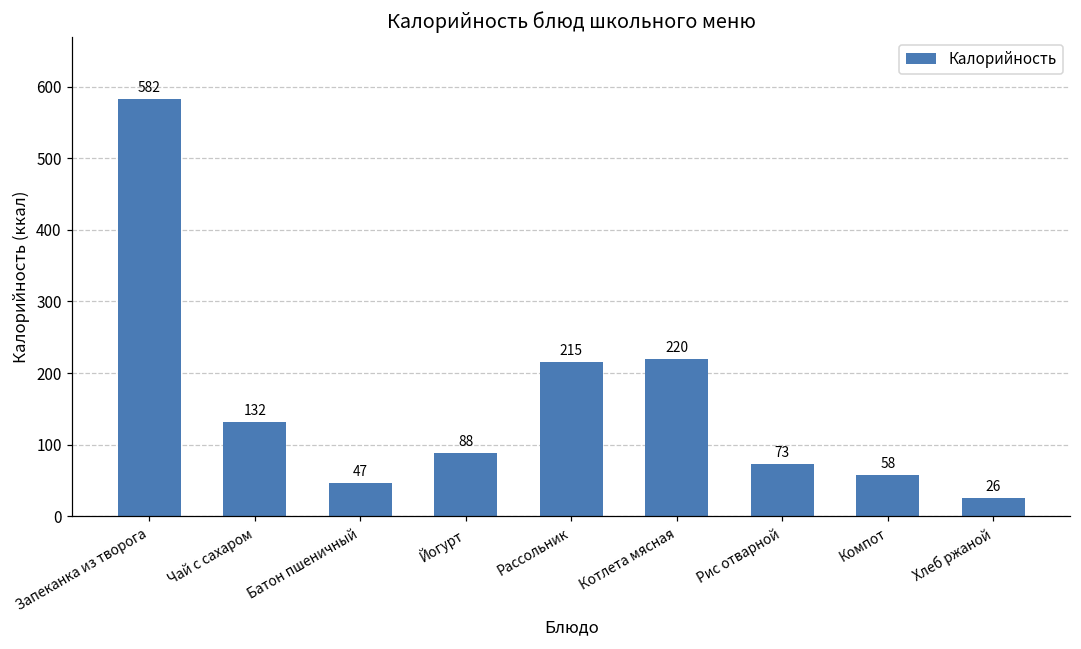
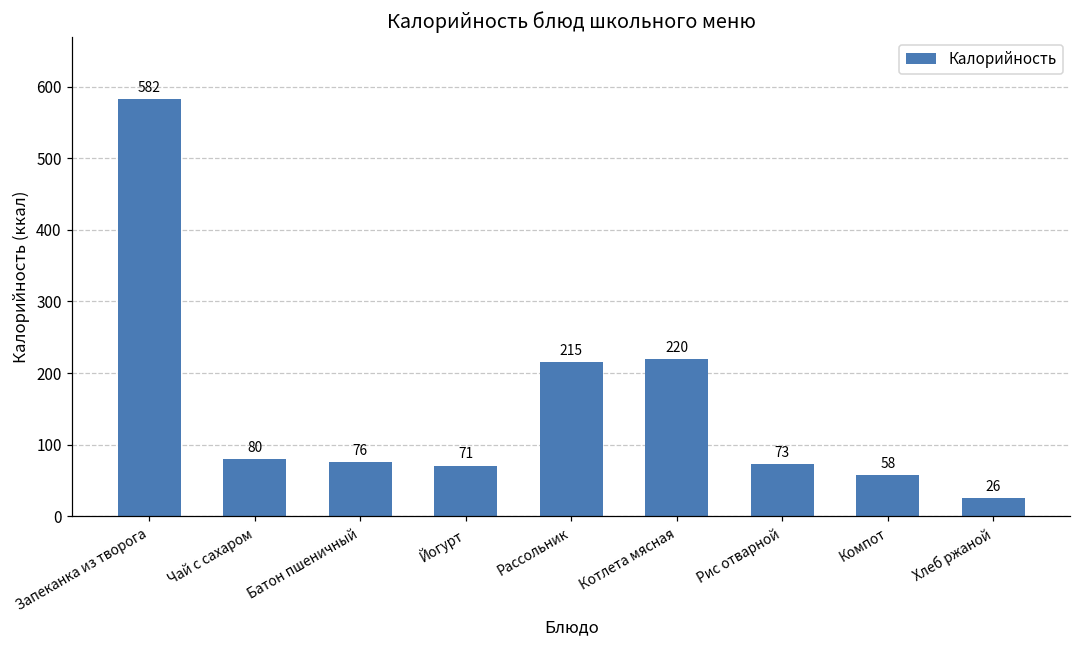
Чай с сахаром: 132 -> 80
Батон пшеничный: 47 -> 76
Йогурт: 88 -> 71
